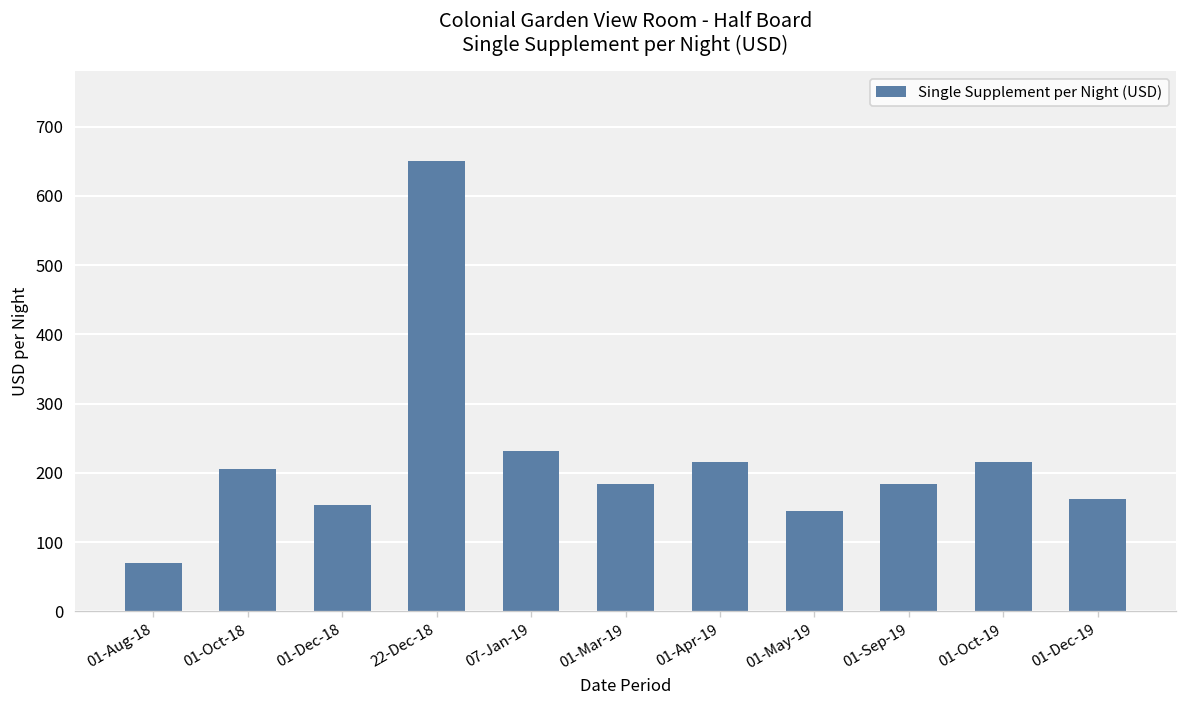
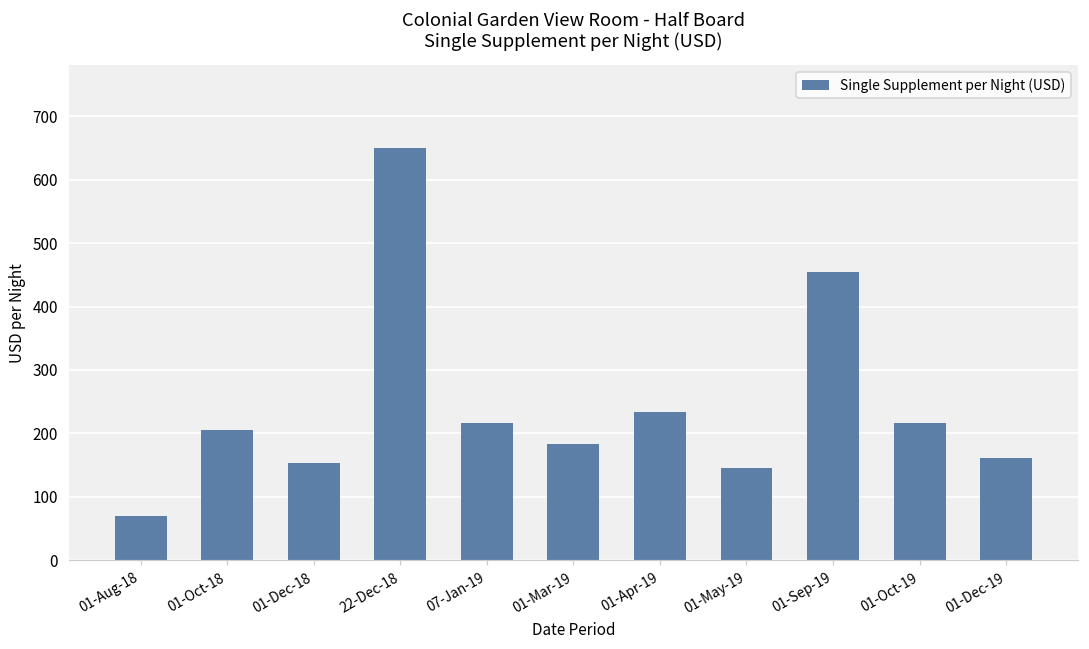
07-Jan-19: 230 -> 220
01-Apr-19: 220 -> 230
01-Sep-19: 180 -> 450
